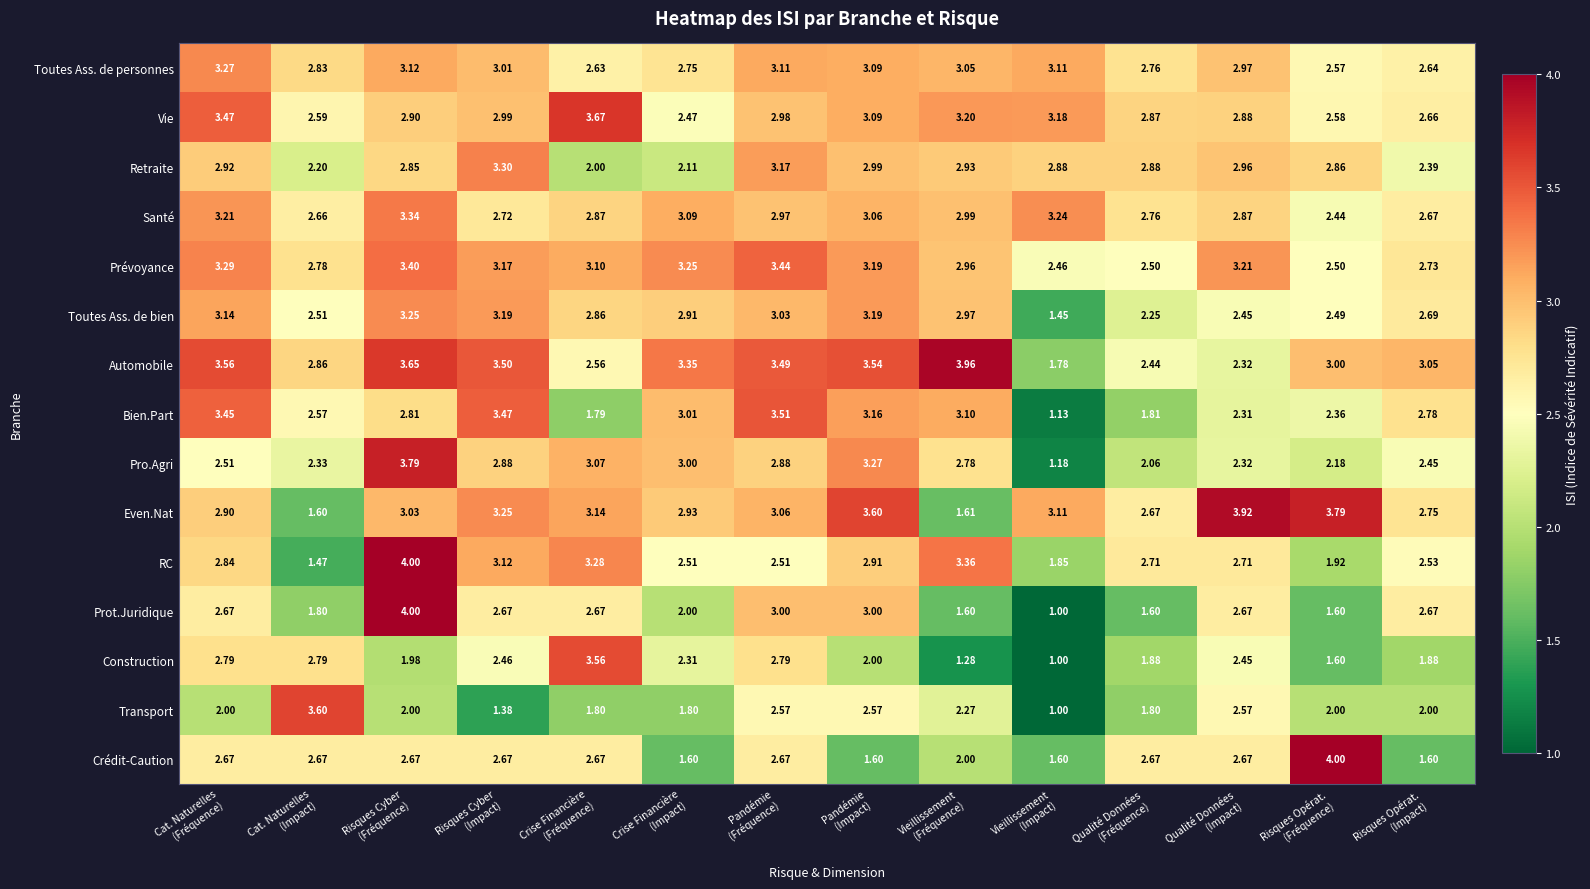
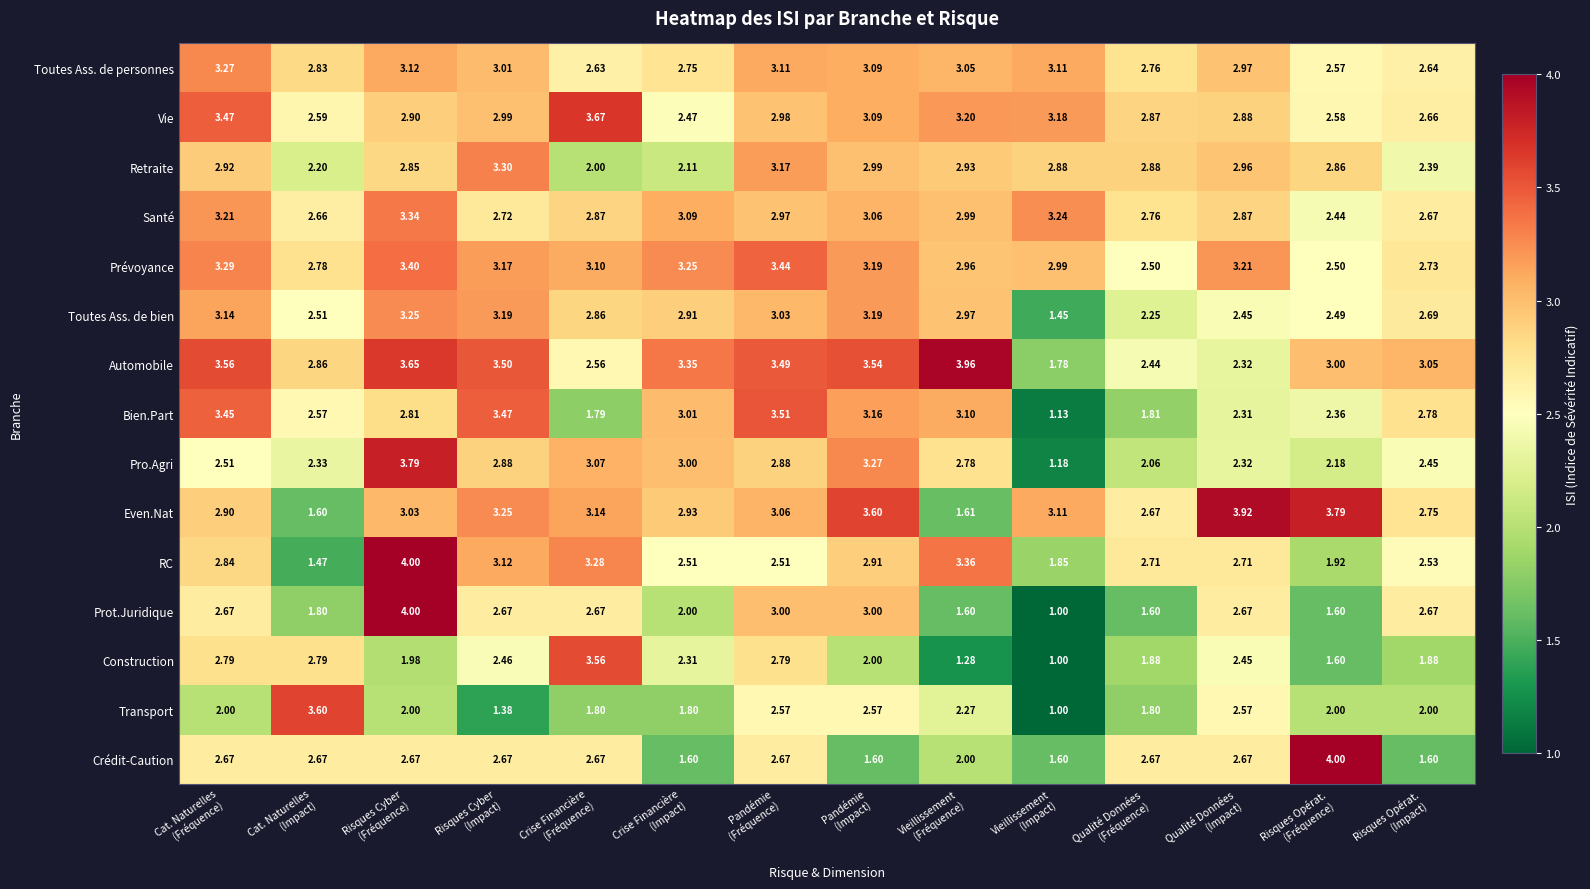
Prévoyance, Vieillissement (Impact): 2.46 -> 2.99
